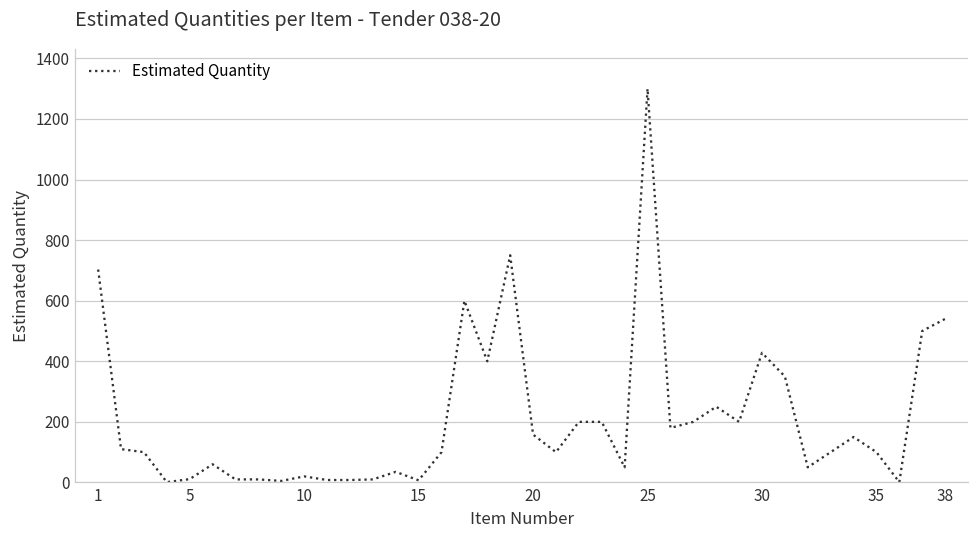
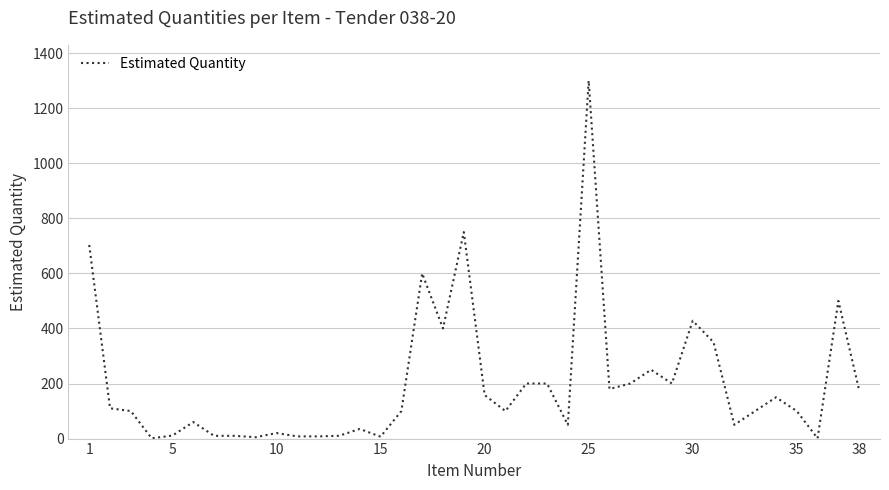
38: 540 -> 180
